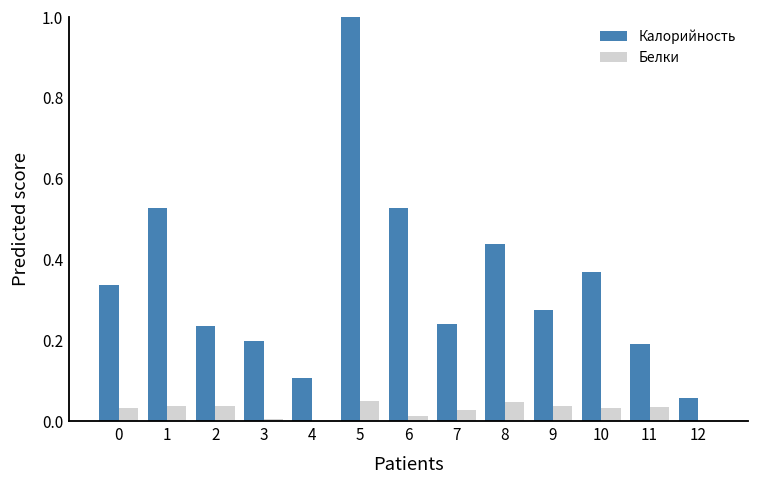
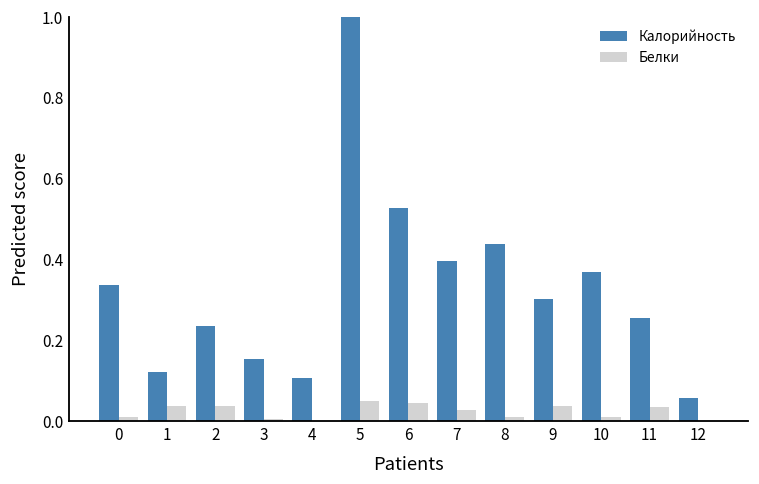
Белки, 0: 0.03 -> 0.01
Калорийность, 1: 0.53 -> 0.12
Калорийность, 3: 0.20 -> 0.15
Белки, 6: 0.01 -> 0.05
Калорийность, 7: 0.24 -> 0.40
Белки, 8: 0.05 -> 0.01
Калорийность, 9: 0.27 -> 0.30
Белки, 10: 0.03 -> 0.01
Калорийность, 11: 0.19 -> 0.26
